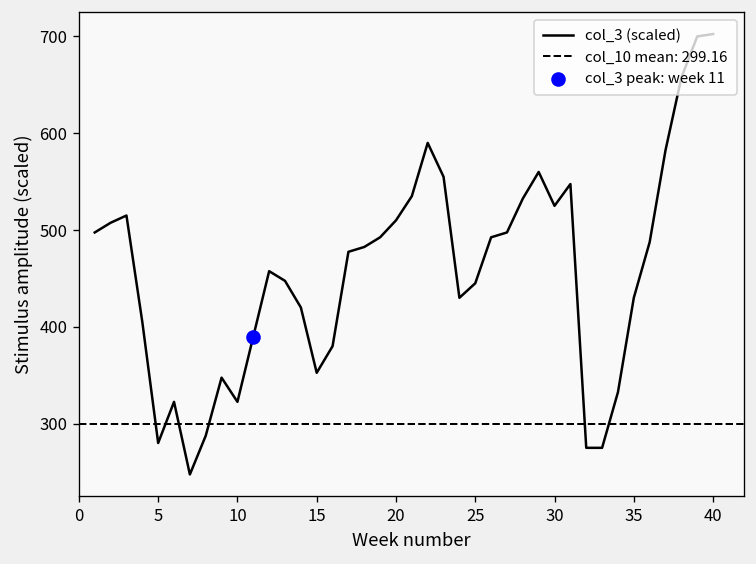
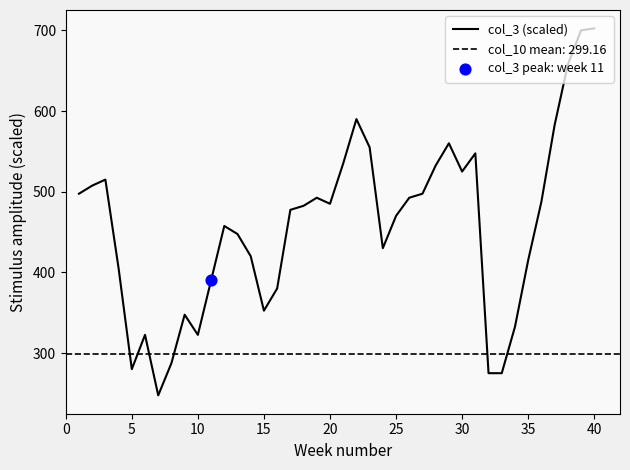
col_3 (scaled), 20: 510 -> 480
col_3 (scaled), 25: 450 -> 470
col_3 (scaled), 35: 430 -> 420
